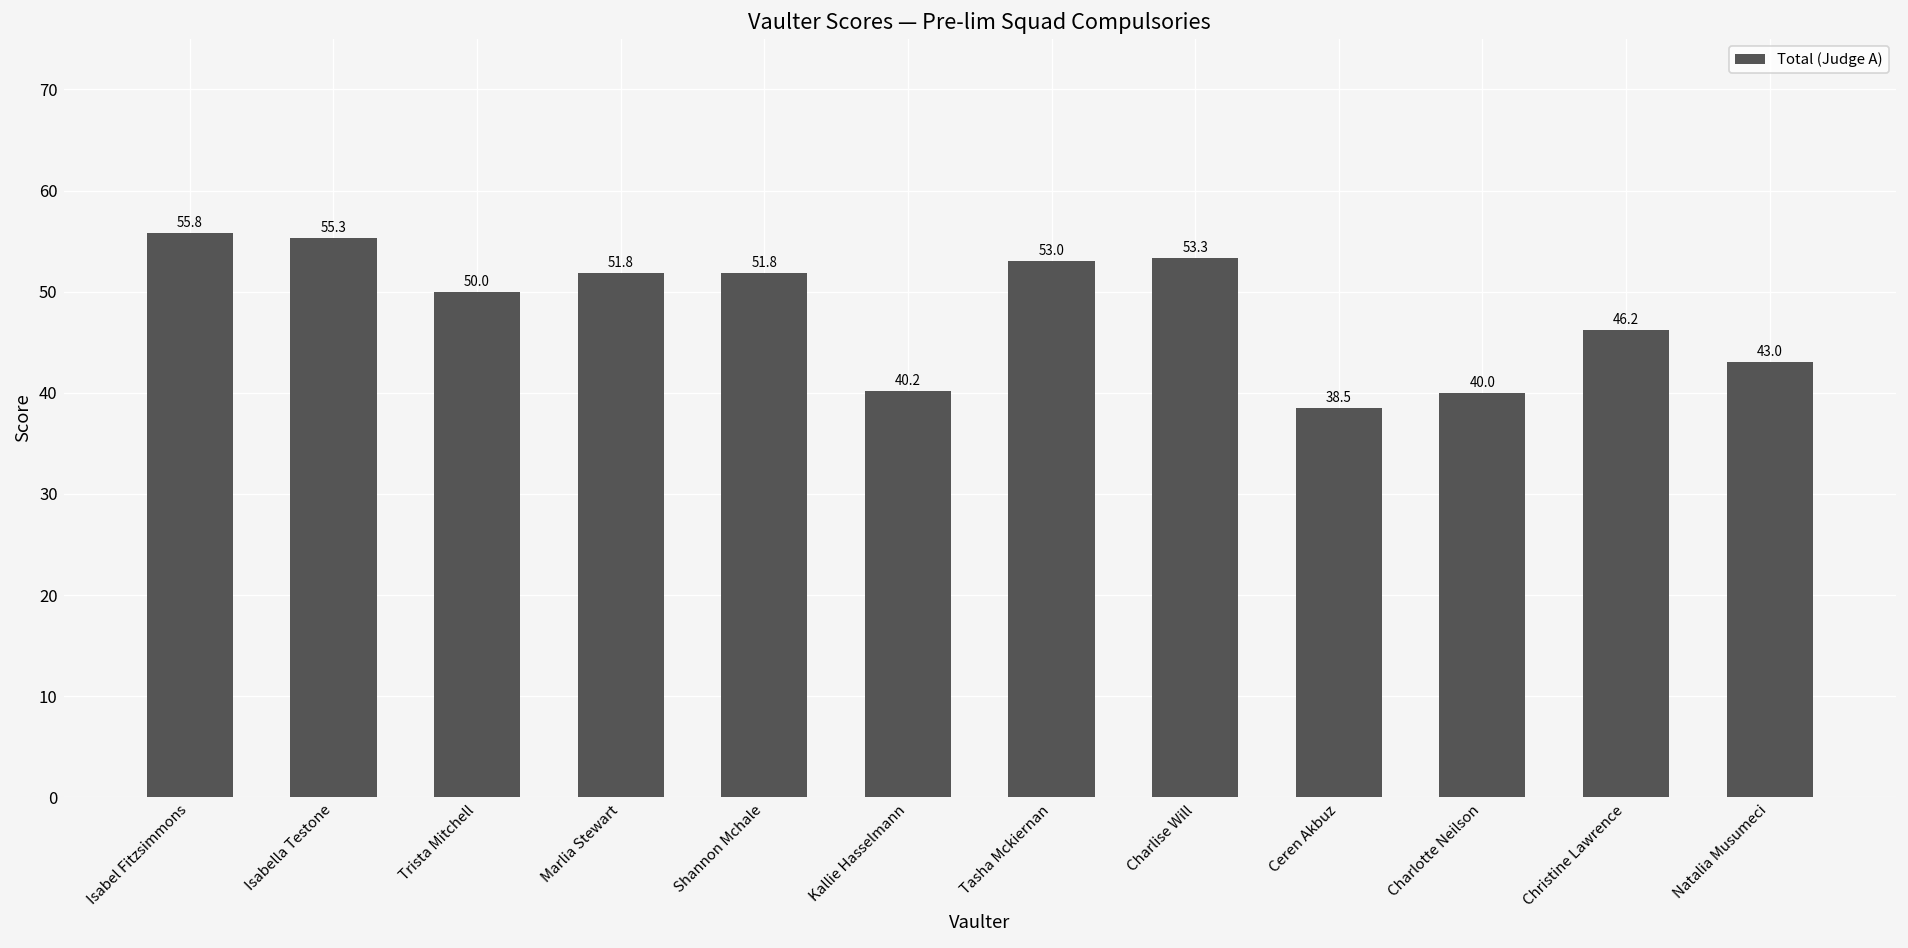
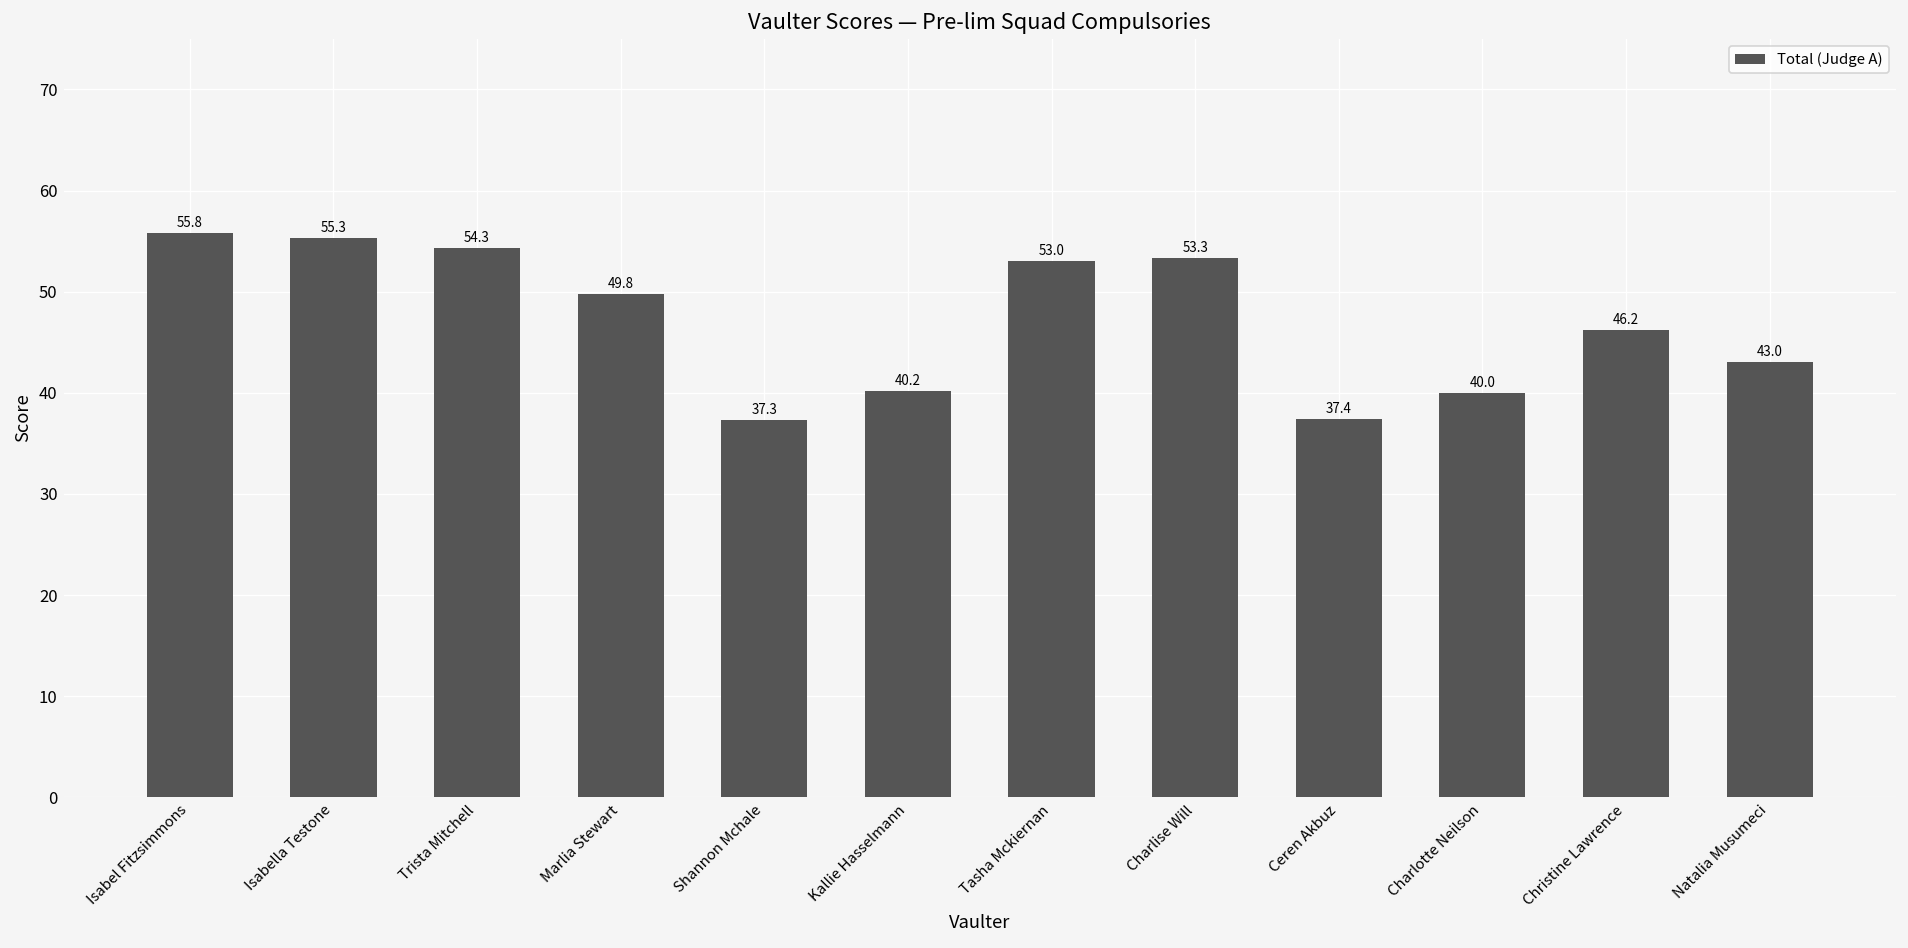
Trista Mitchell: 50.0 -> 54.3
Marlia Stewart: 51.8 -> 49.8
Shannon Mchale: 51.8 -> 37.3
Ceren Akbuz: 38.5 -> 37.4
